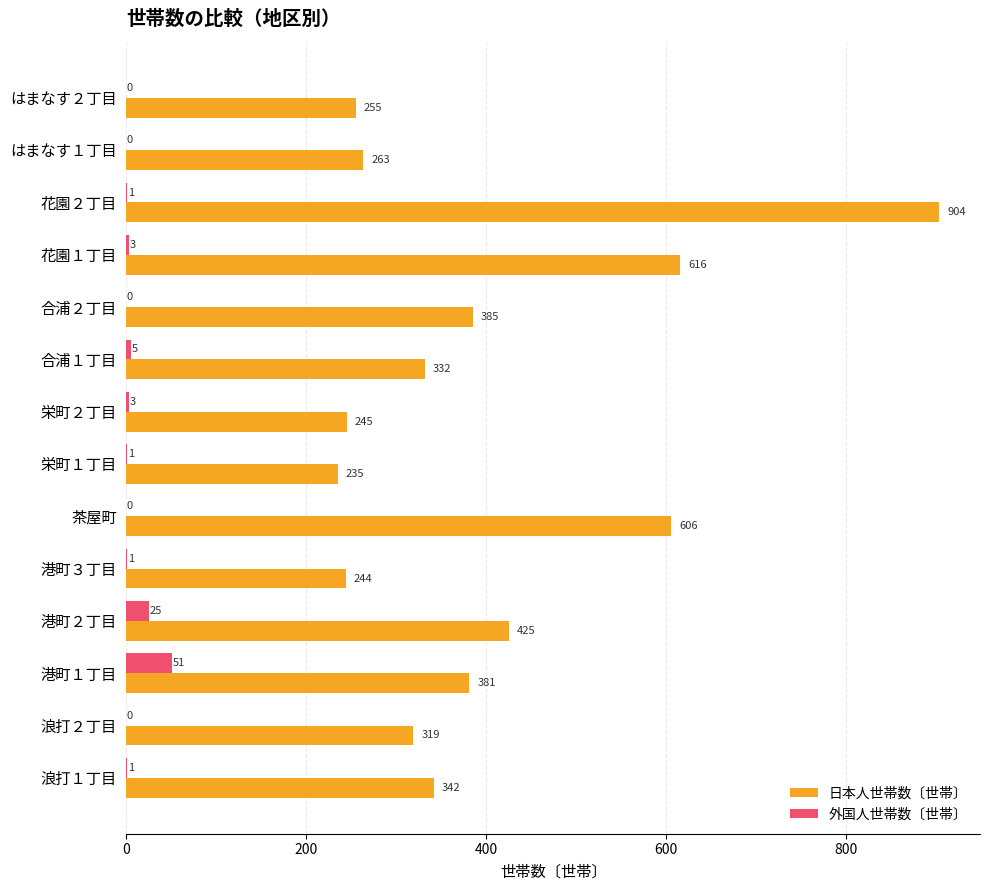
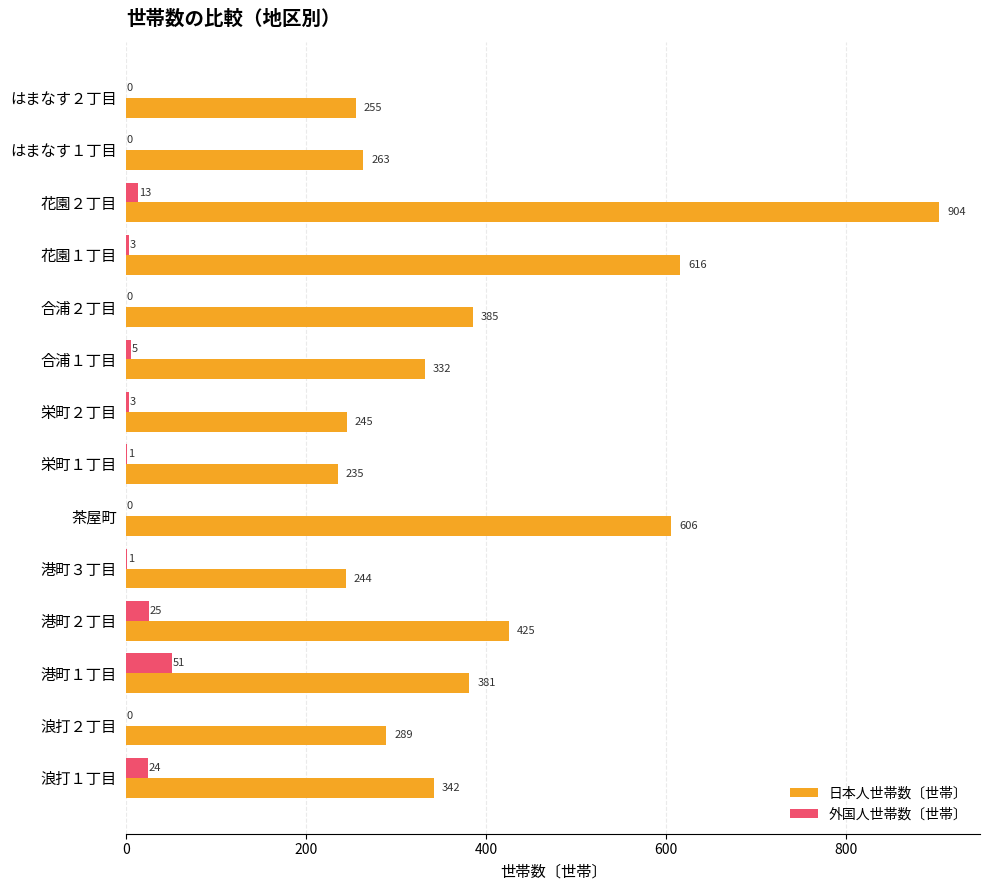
外国人世帯数〔世帯〕, 花園２丁目: 1 -> 13
日本人世帯数〔世帯〕, 浪打２丁目: 319 -> 289
外国人世帯数〔世帯〕, 浪打１丁目: 1 -> 24
